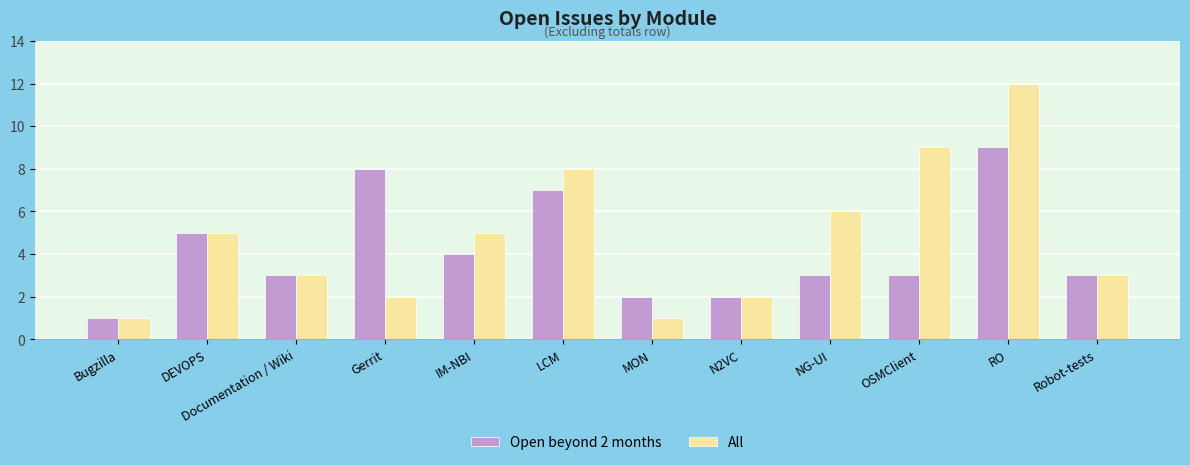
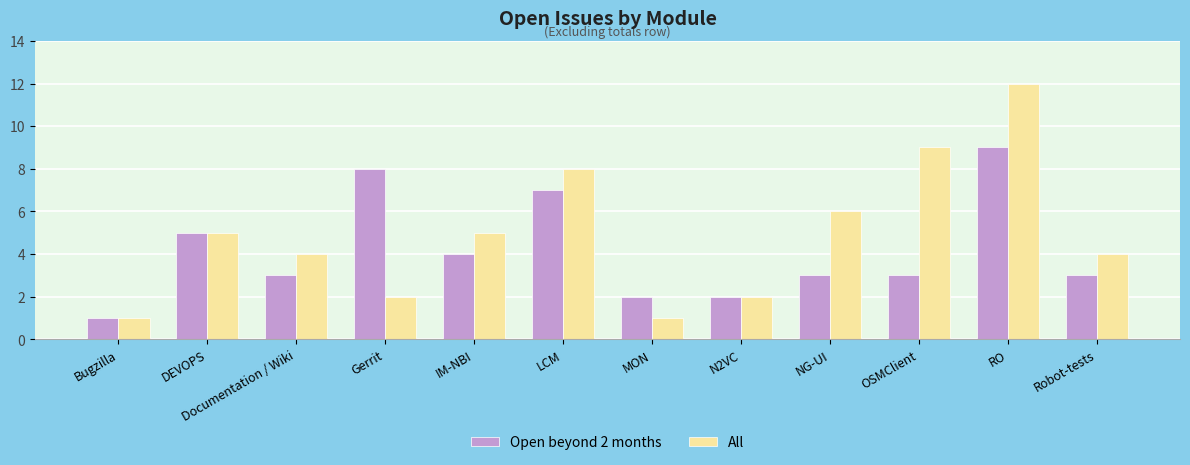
All, Documentation / Wiki: 3 -> 4
All, Robot-tests: 3 -> 4
